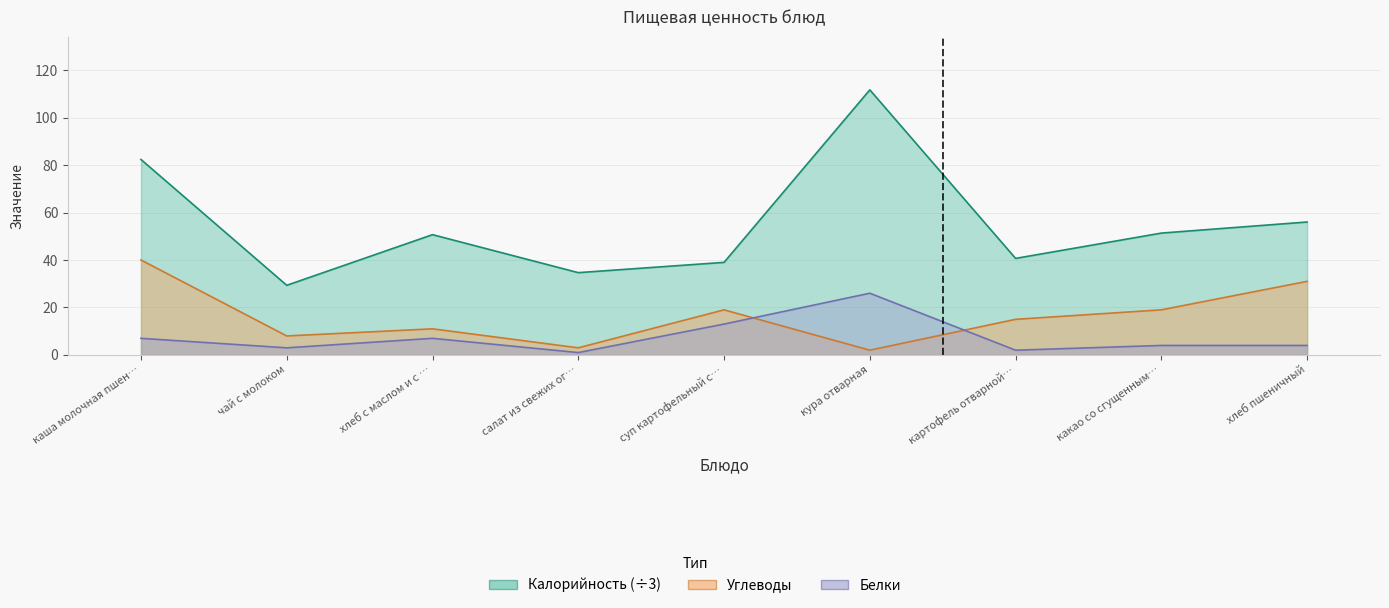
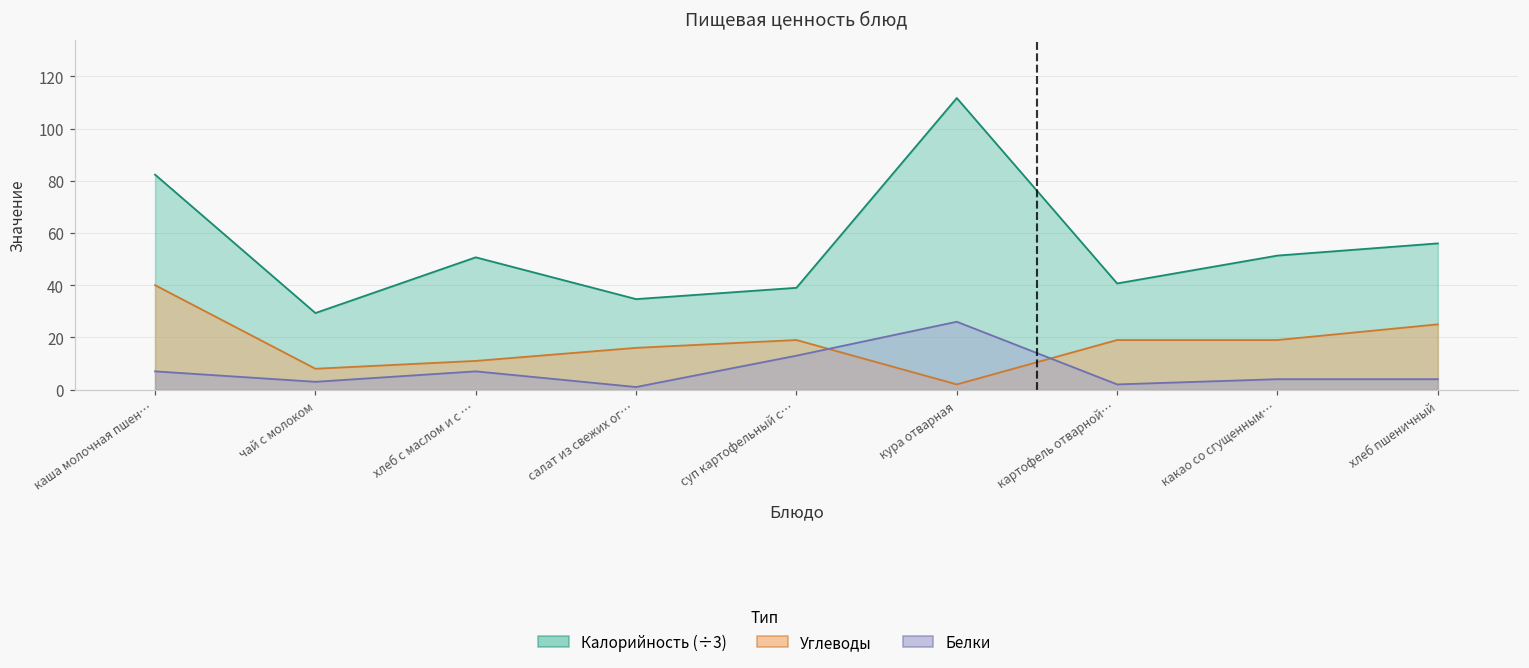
Углеводы, салат из свежих ог…: 3 -> 16
Углеводы, картофель отварной…: 15 -> 19
Углеводы, хлеб пшеничный: 31 -> 25
